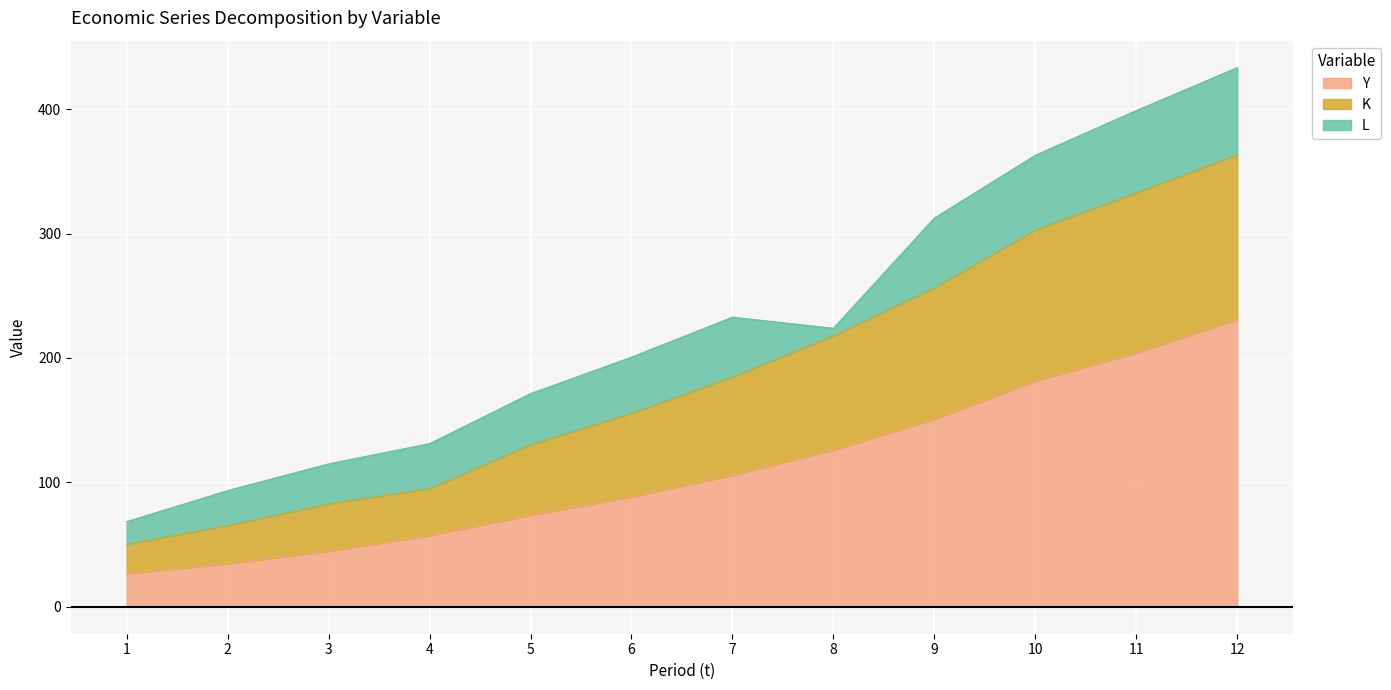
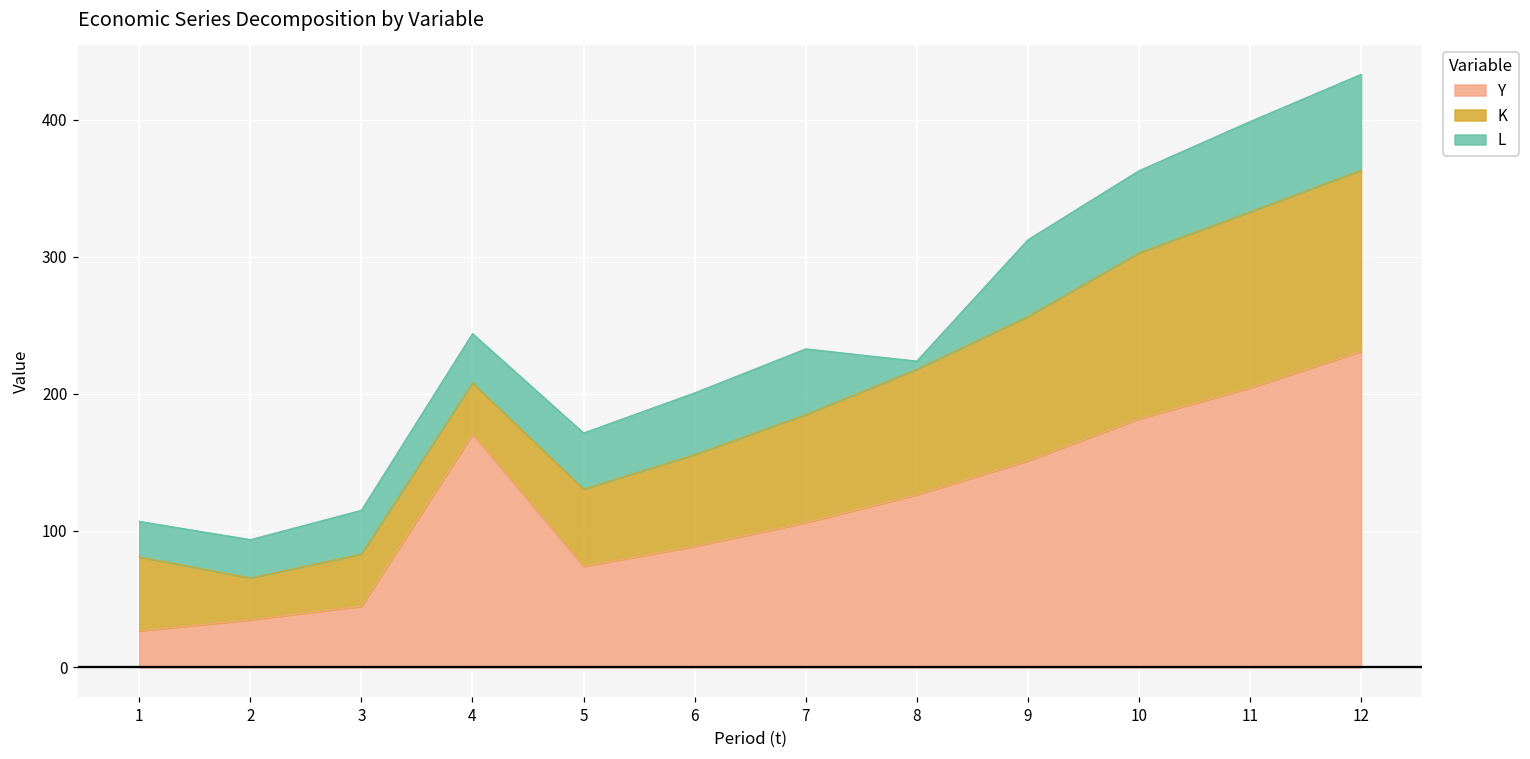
K, 1: 24 -> 54
L, 1: 18 -> 26
Y, 4: 57 -> 170
